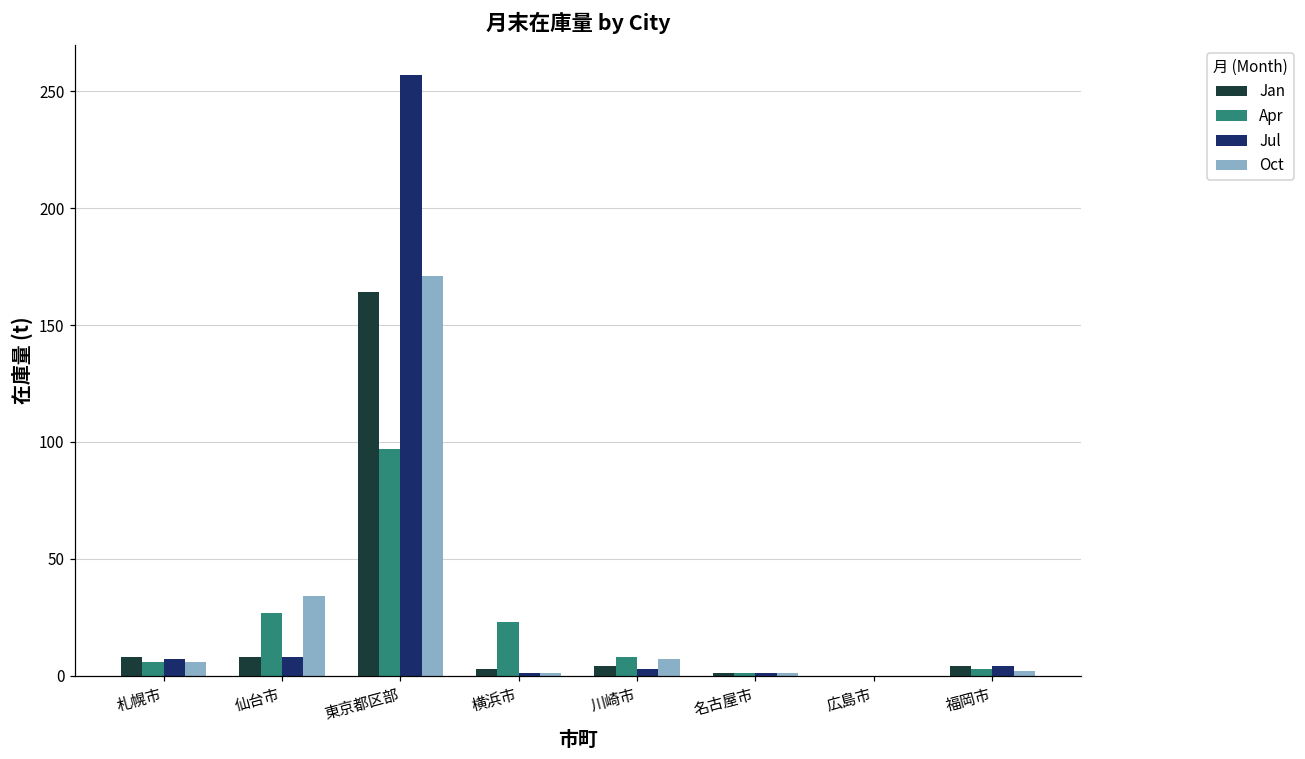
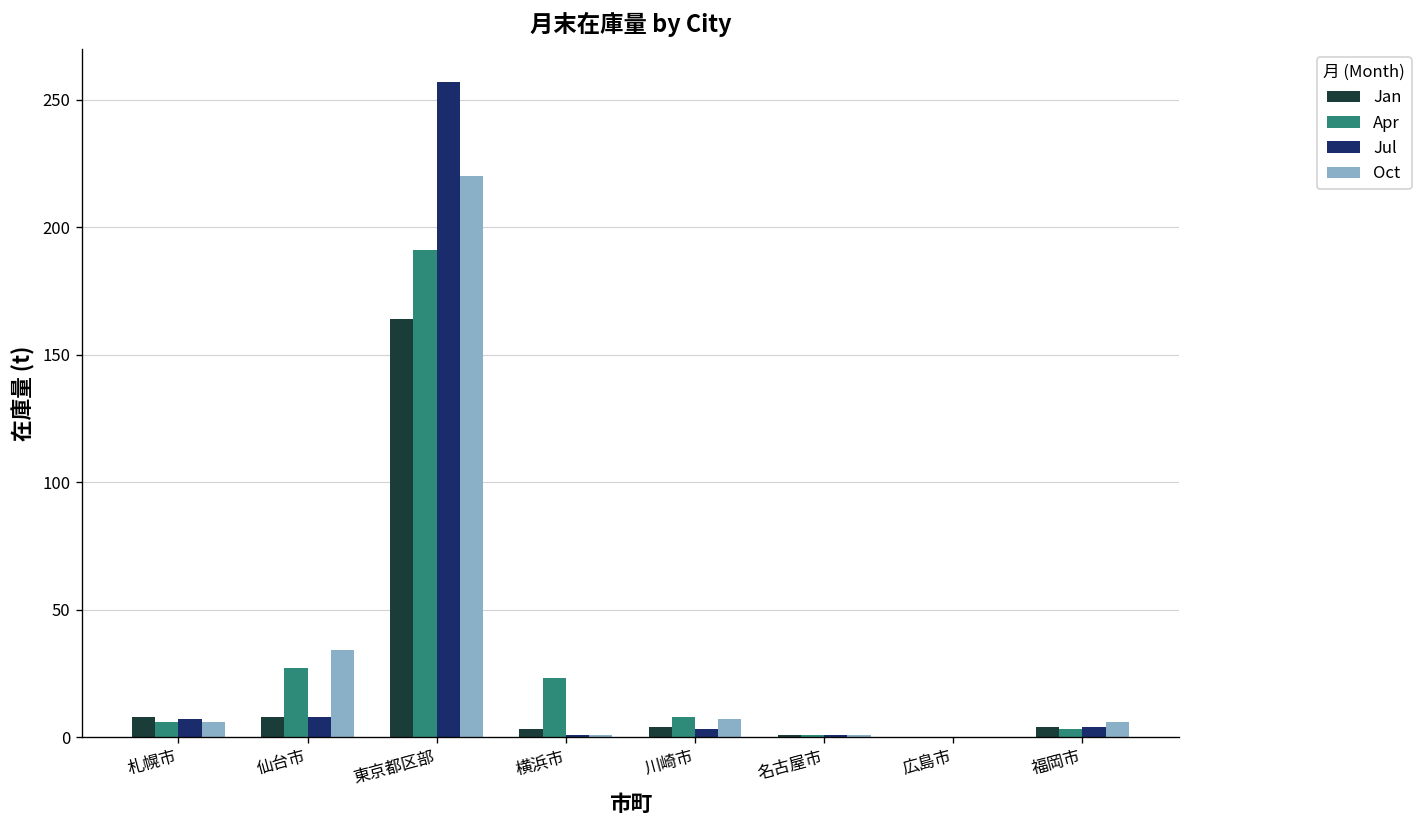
Apr, 東京都区部: 97 -> 191
Oct, 東京都区部: 171 -> 220
Oct, 福岡市: 2 -> 6
